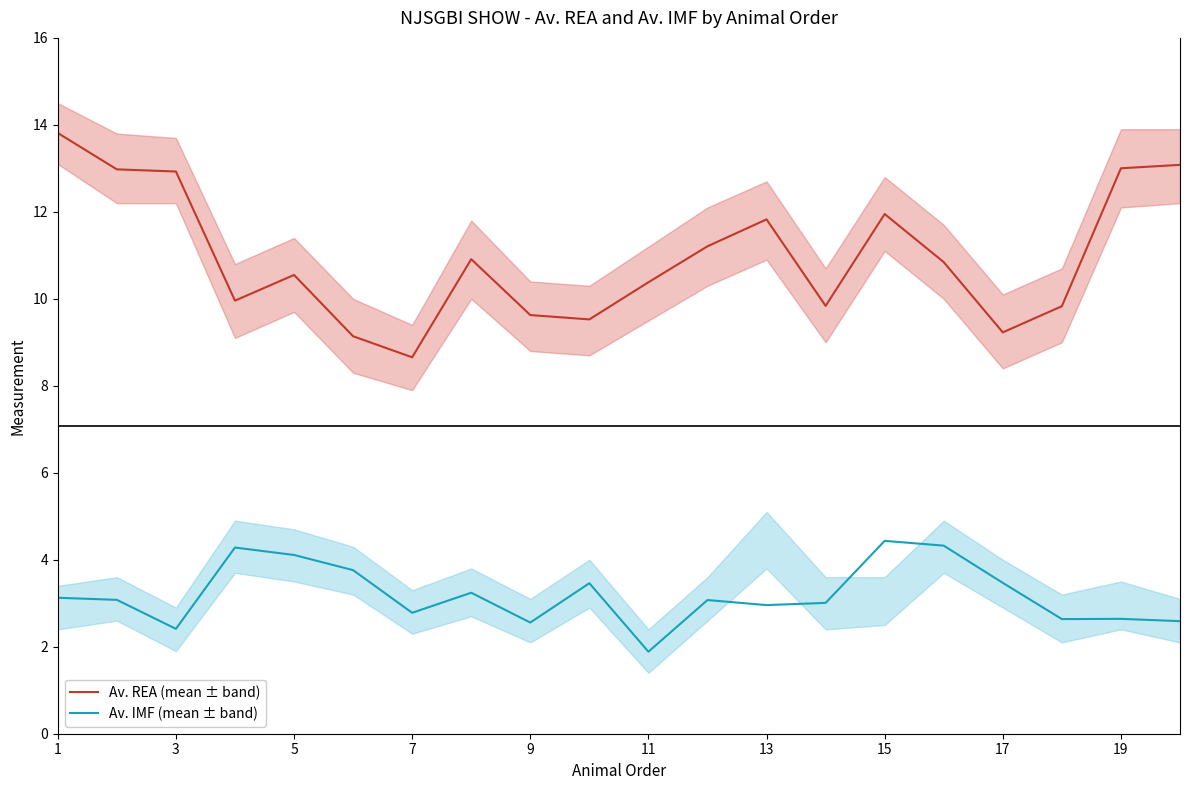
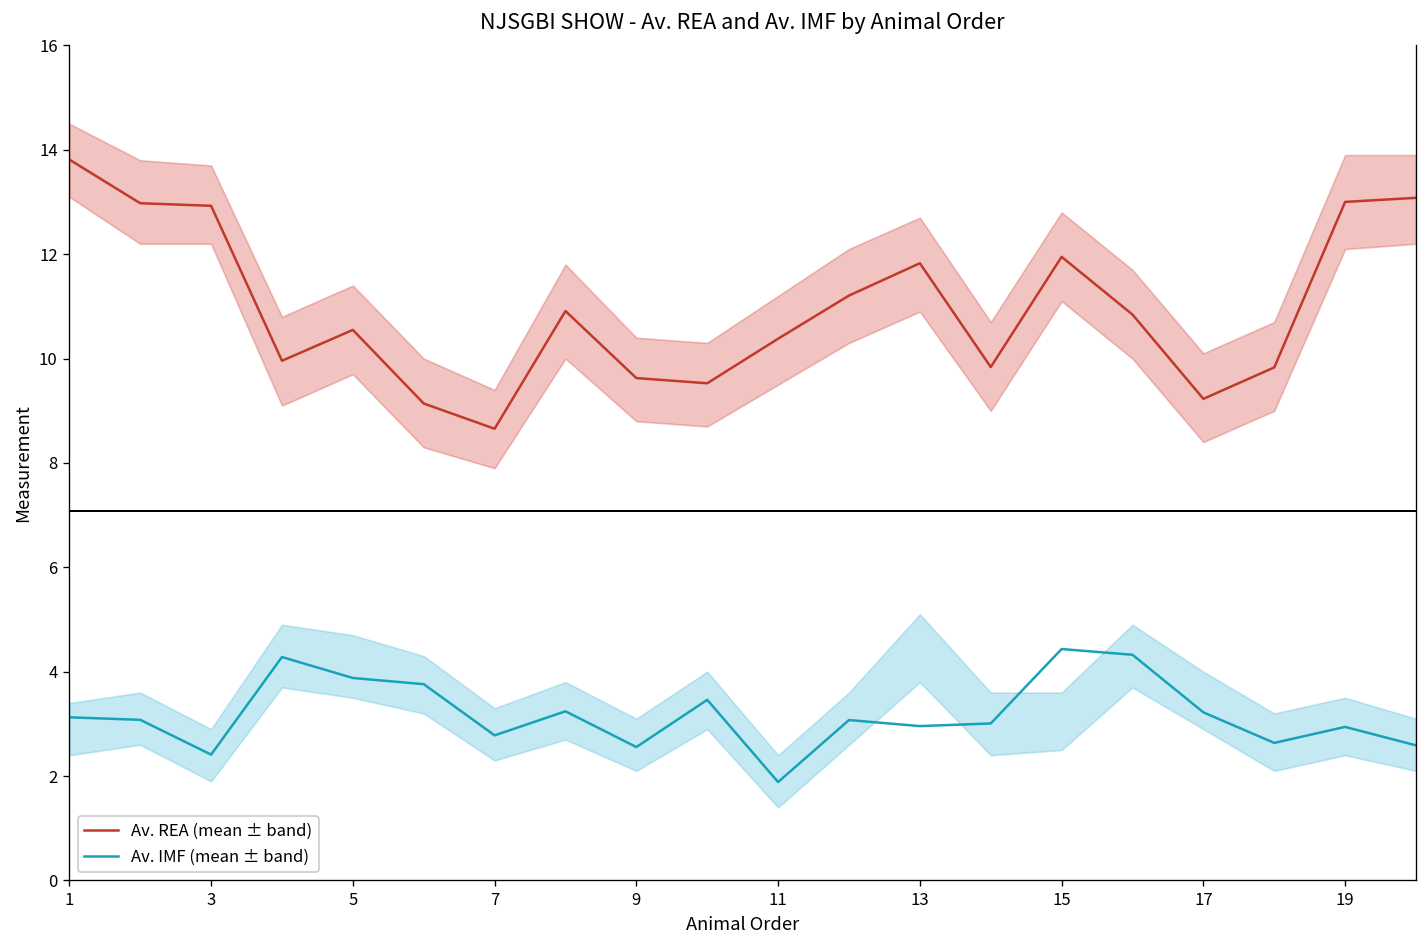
Av. IMF (mean ± band), 5: 4.1 -> 3.9
Av. IMF (mean ± band), 17: 3.5 -> 3.2
Av. IMF (mean ± band), 19: 2.6 -> 2.9
